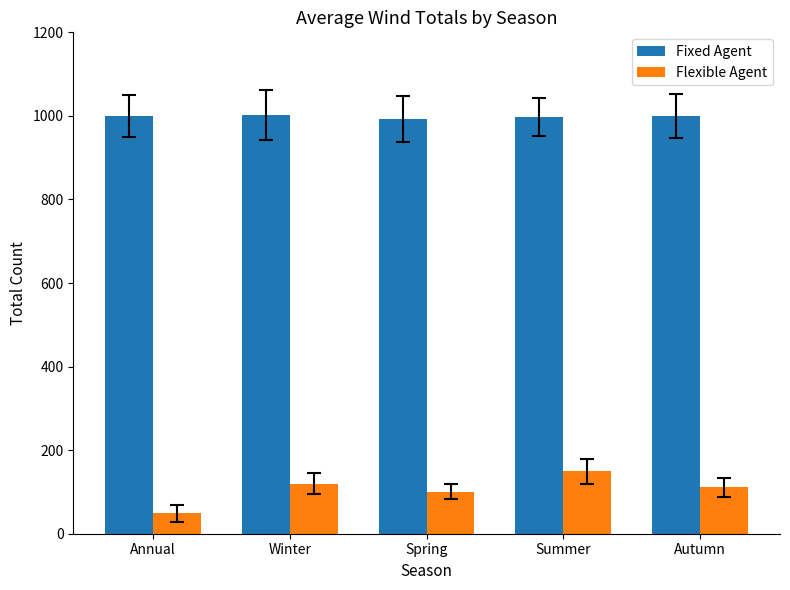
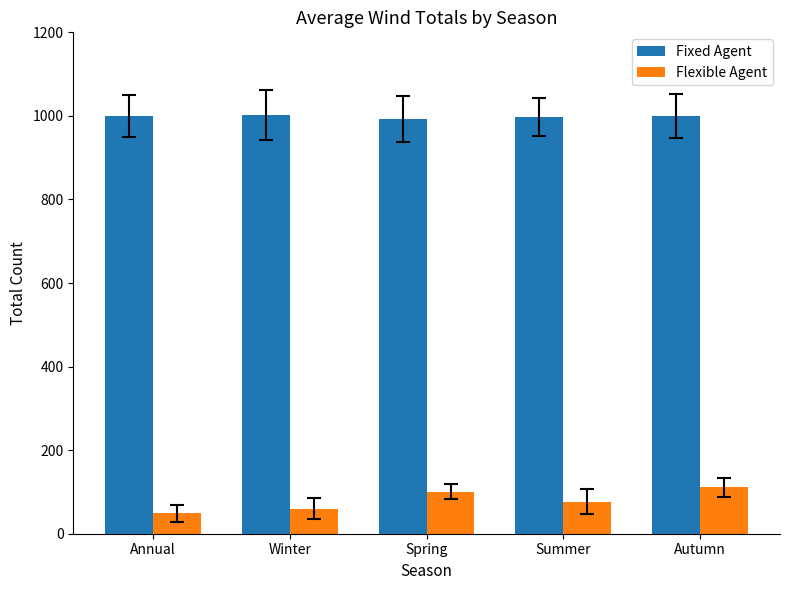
Flexible Agent, Winter: 120 -> 60
Flexible Agent, Summer: 150 -> 80
